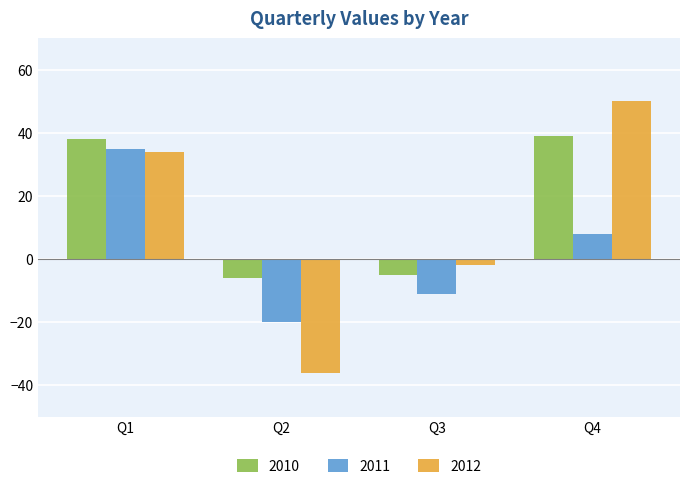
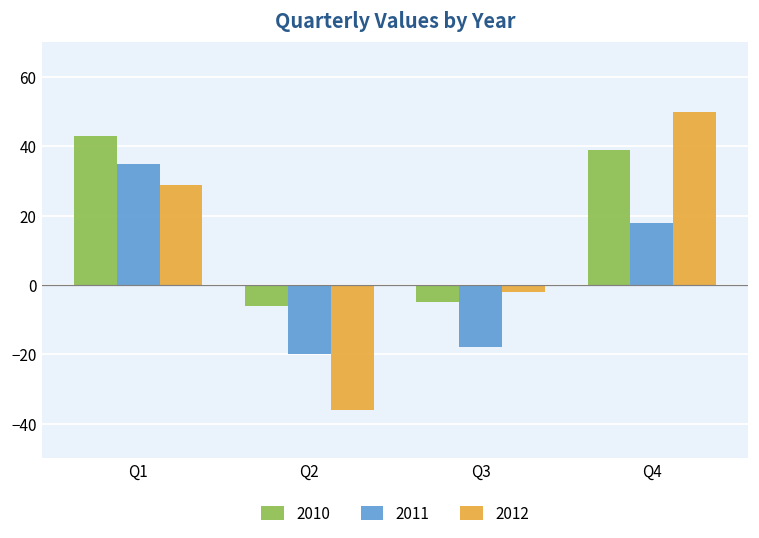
2010, Q1: 38 -> 43
2012, Q1: 34 -> 29
2011, Q3: -11 -> -18
2011, Q4: 8 -> 18
